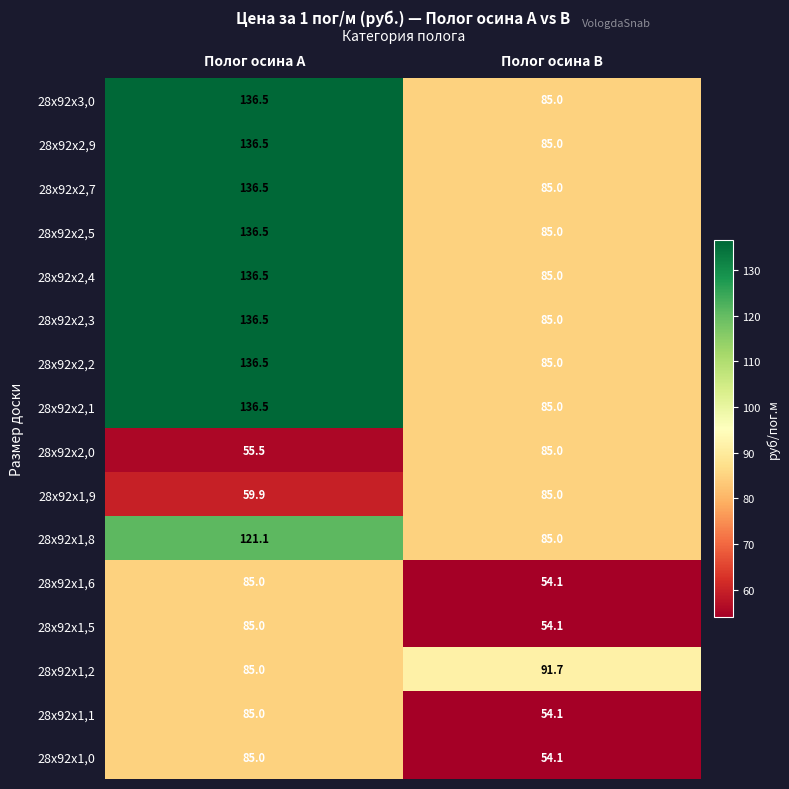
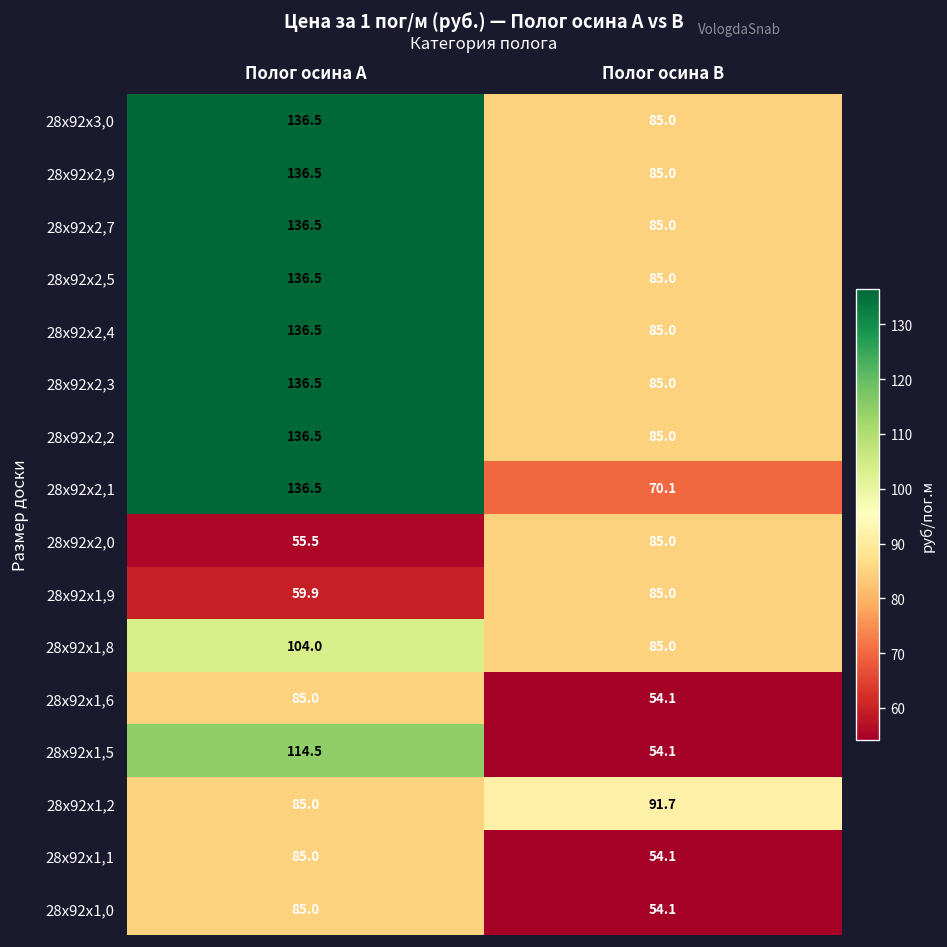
28х92х2,1, Полог осина В: 85.0 -> 70.1
28х92х1,8, Полог осина А: 121.1 -> 104.0
28х92х1,5, Полог осина А: 85.0 -> 114.5
